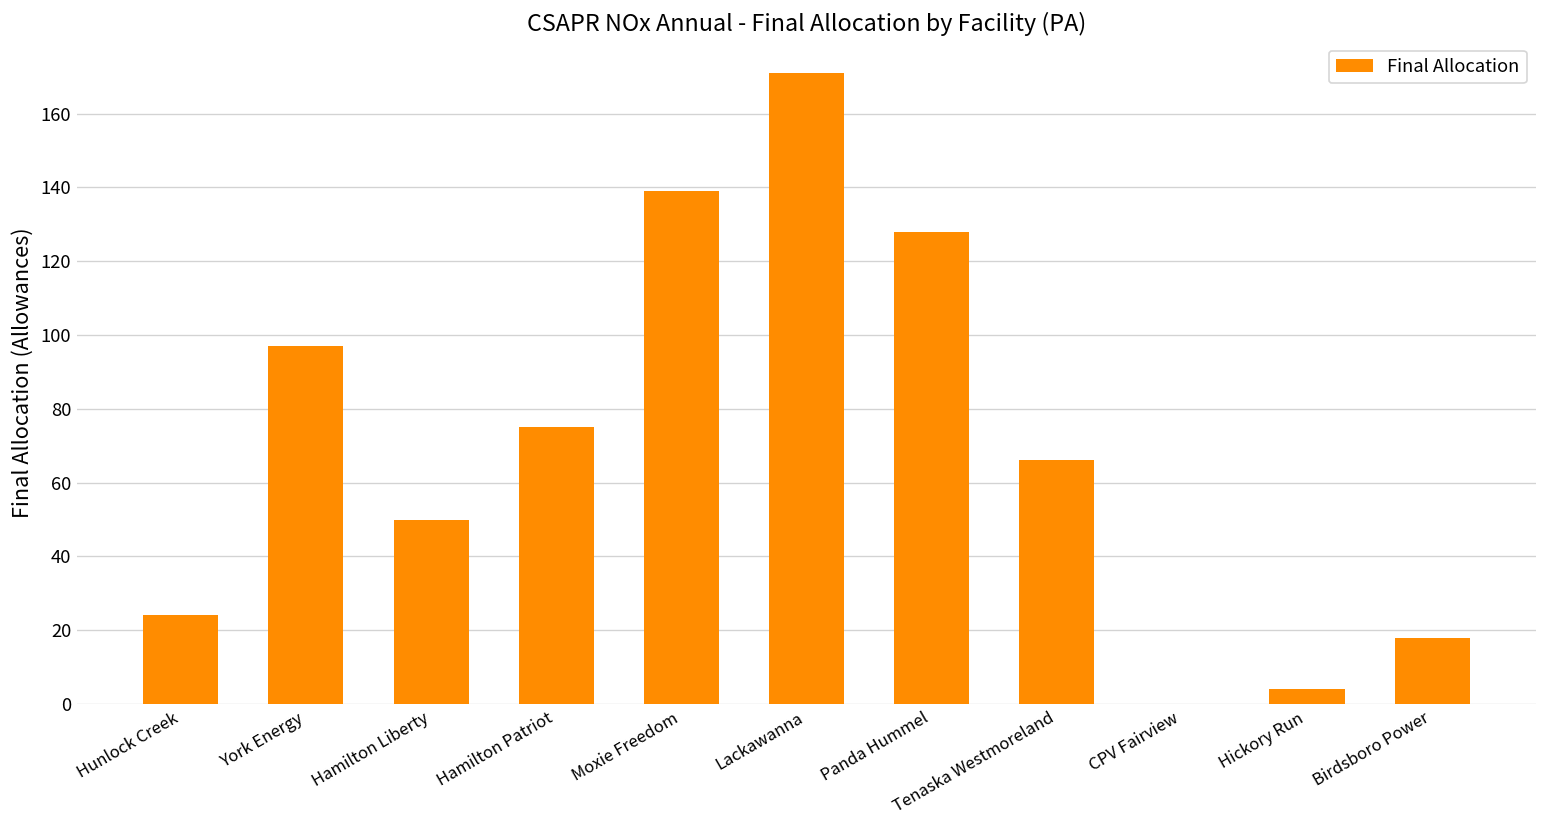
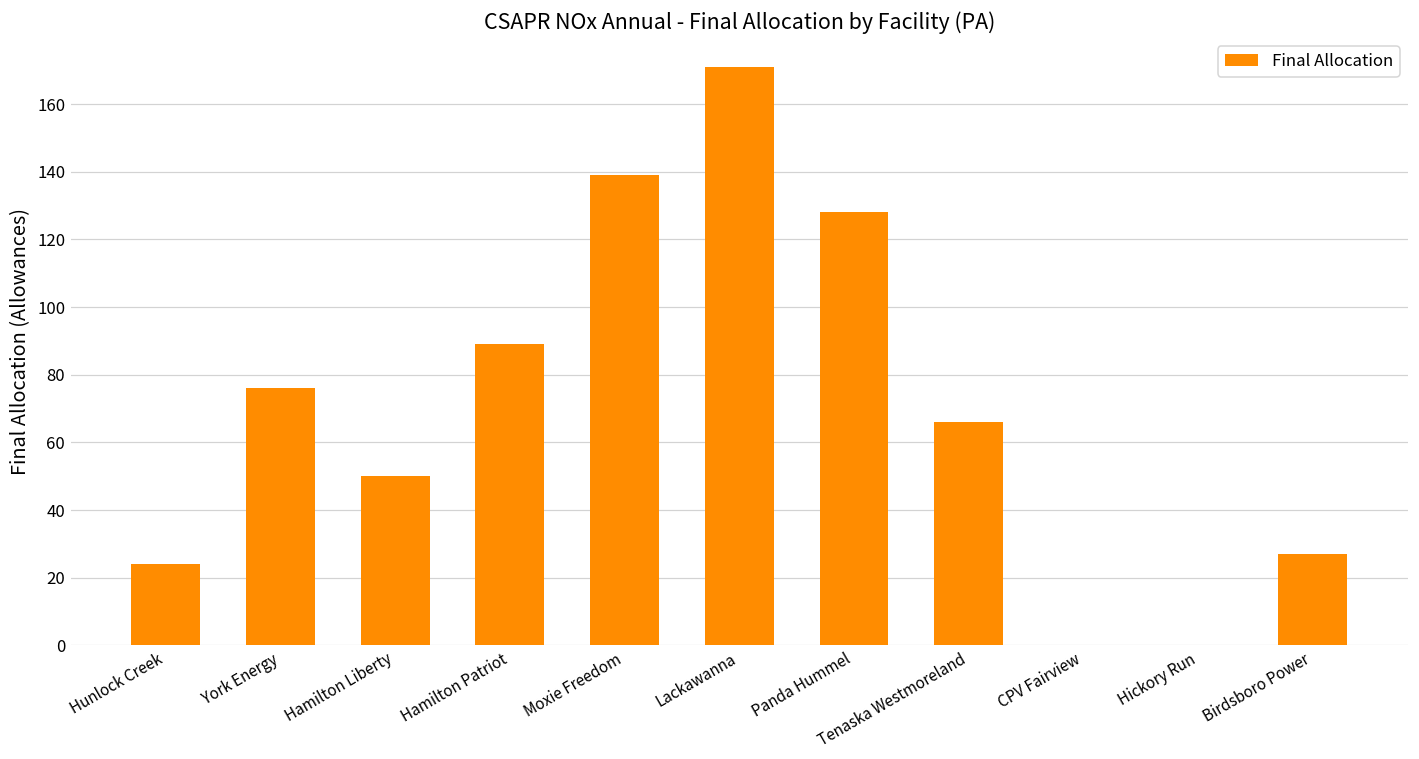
York Energy: 97 -> 76
Hamilton Patriot: 75 -> 89
Hickory Run: 4 -> 0
Birdsboro Power: 18 -> 27
